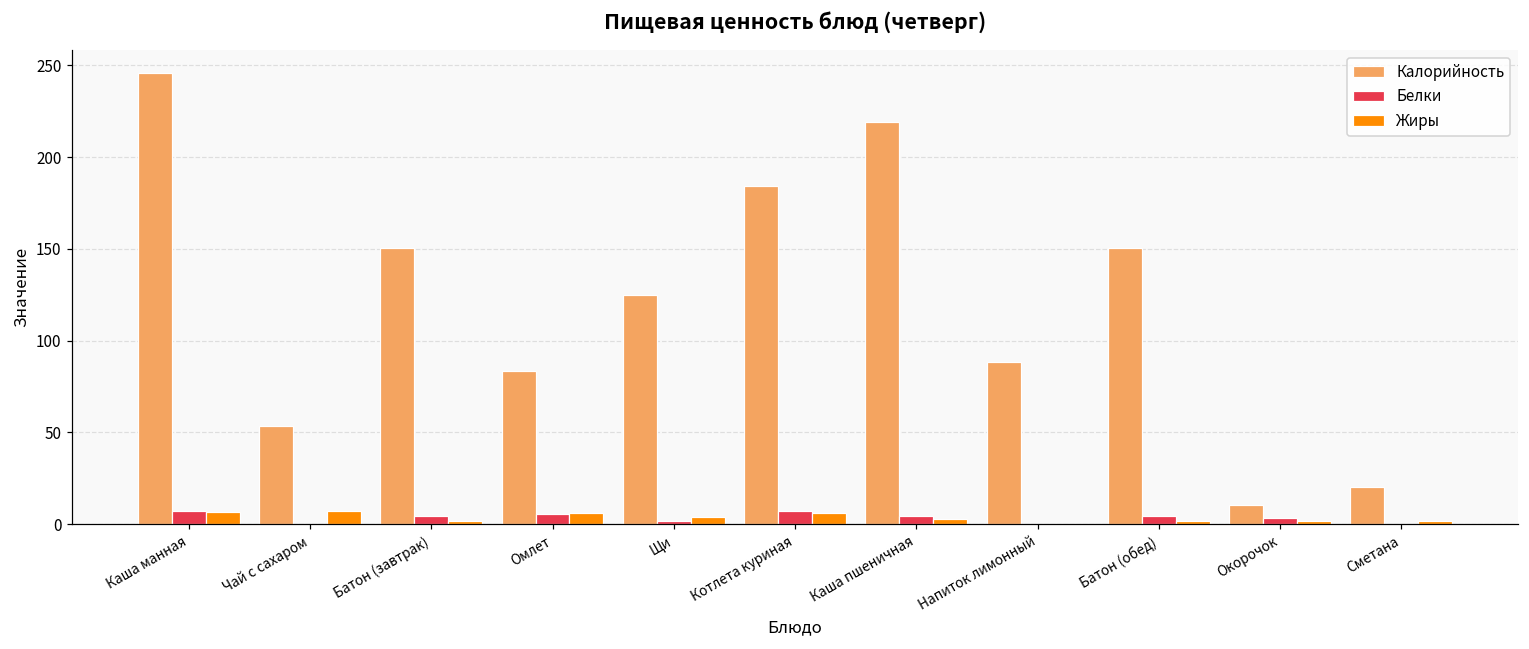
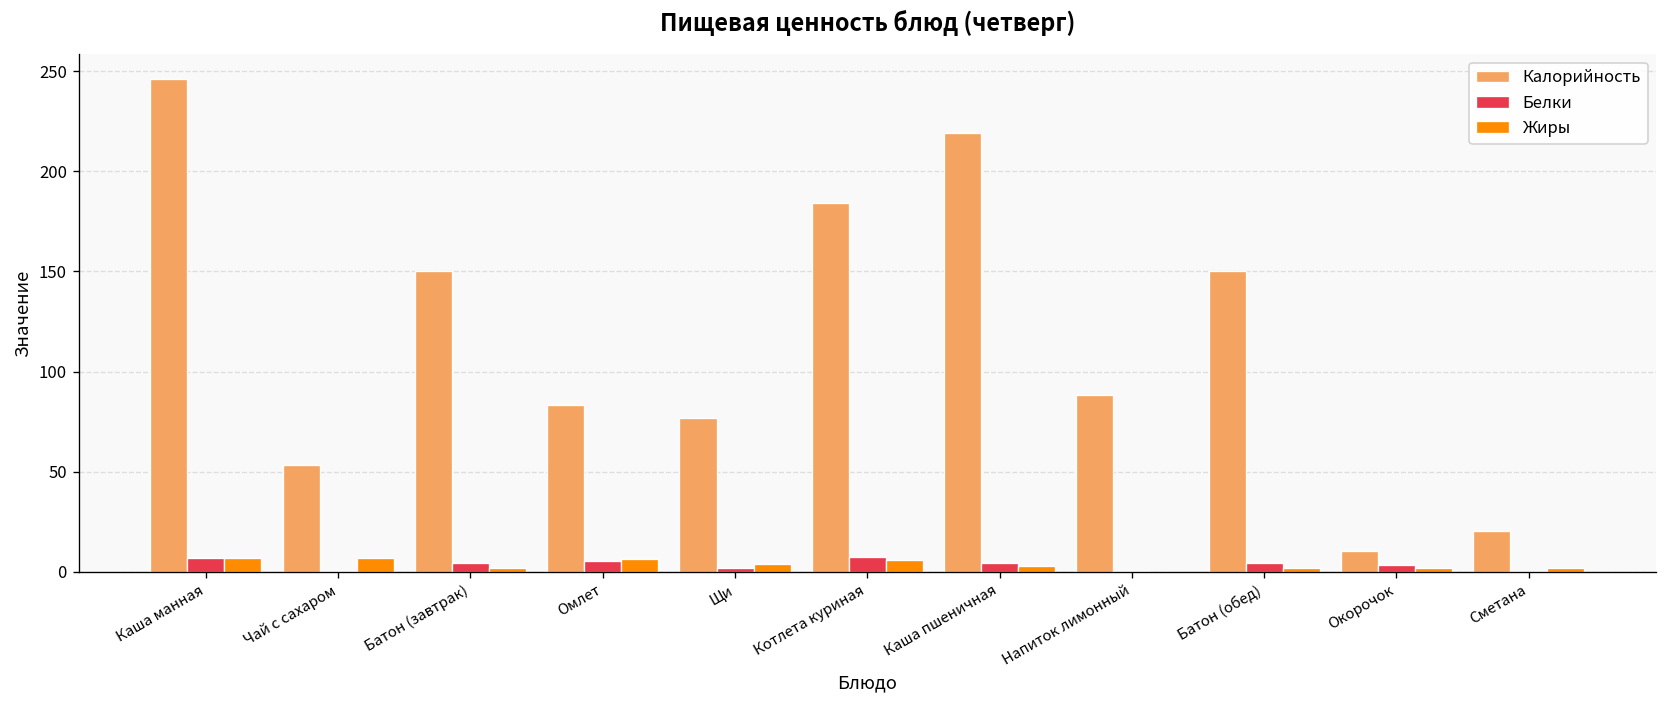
Калорийность, Щи: 125 -> 77
